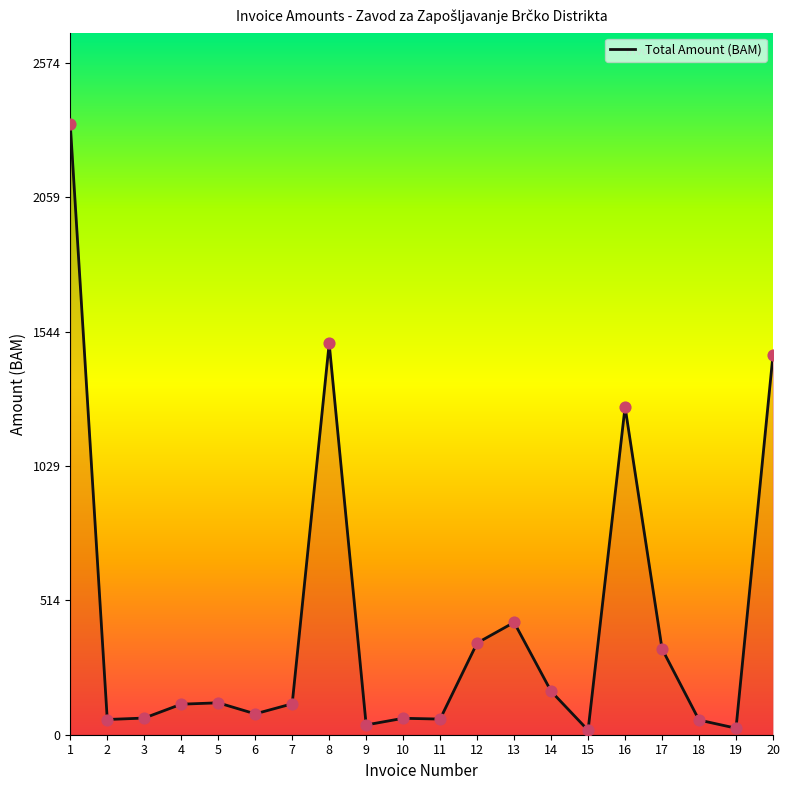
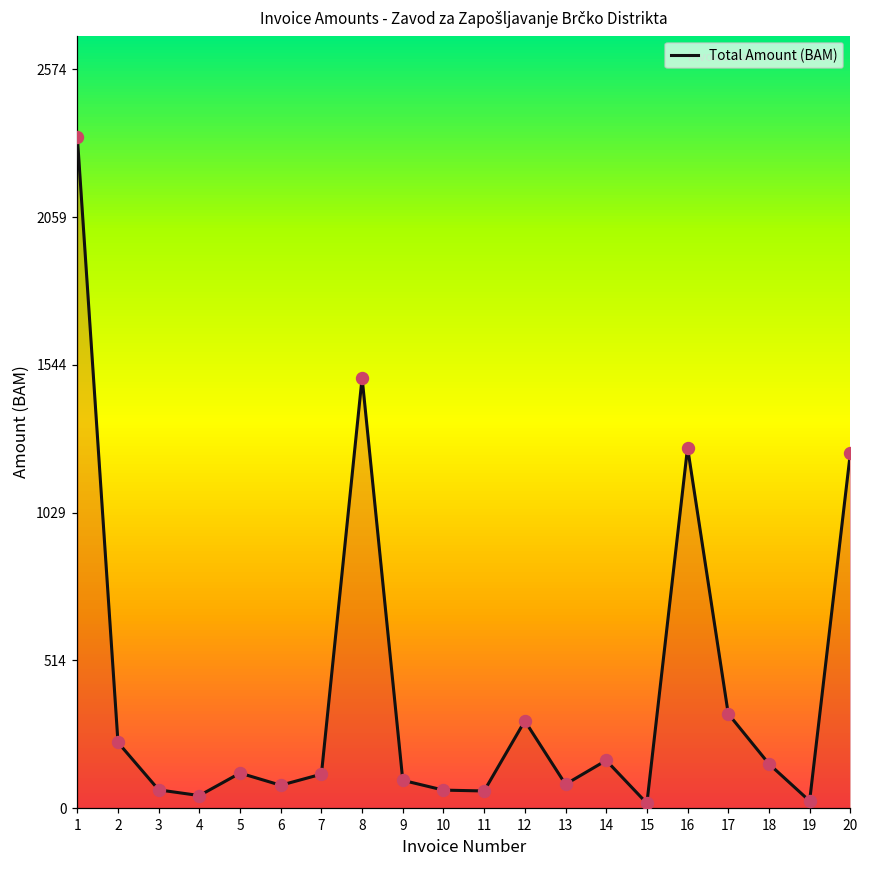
2: 60 -> 230
4: 120 -> 40
9: 40 -> 100
12: 350 -> 300
13: 430 -> 80
18: 60 -> 150
20: 1460 -> 1240
